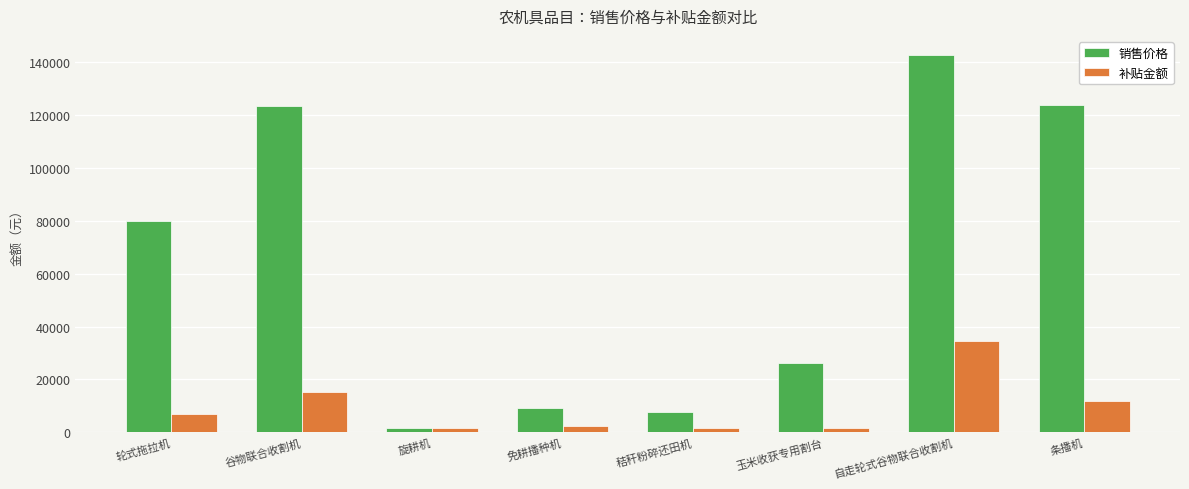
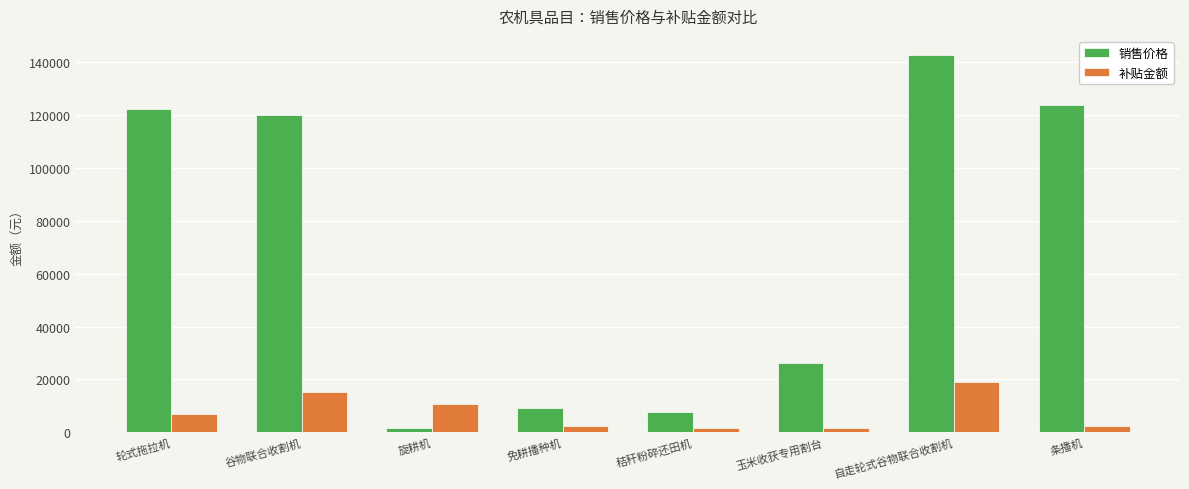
销售价格, 轮式拖拉机: 80000 -> 122000
销售价格, 谷物联合收割机: 123000 -> 120000
补贴金额, 旋耕机: 2000 -> 11000
补贴金额, 自走轮式谷物联合收割机: 35000 -> 19000
补贴金额, 条播机: 12000 -> 2000
